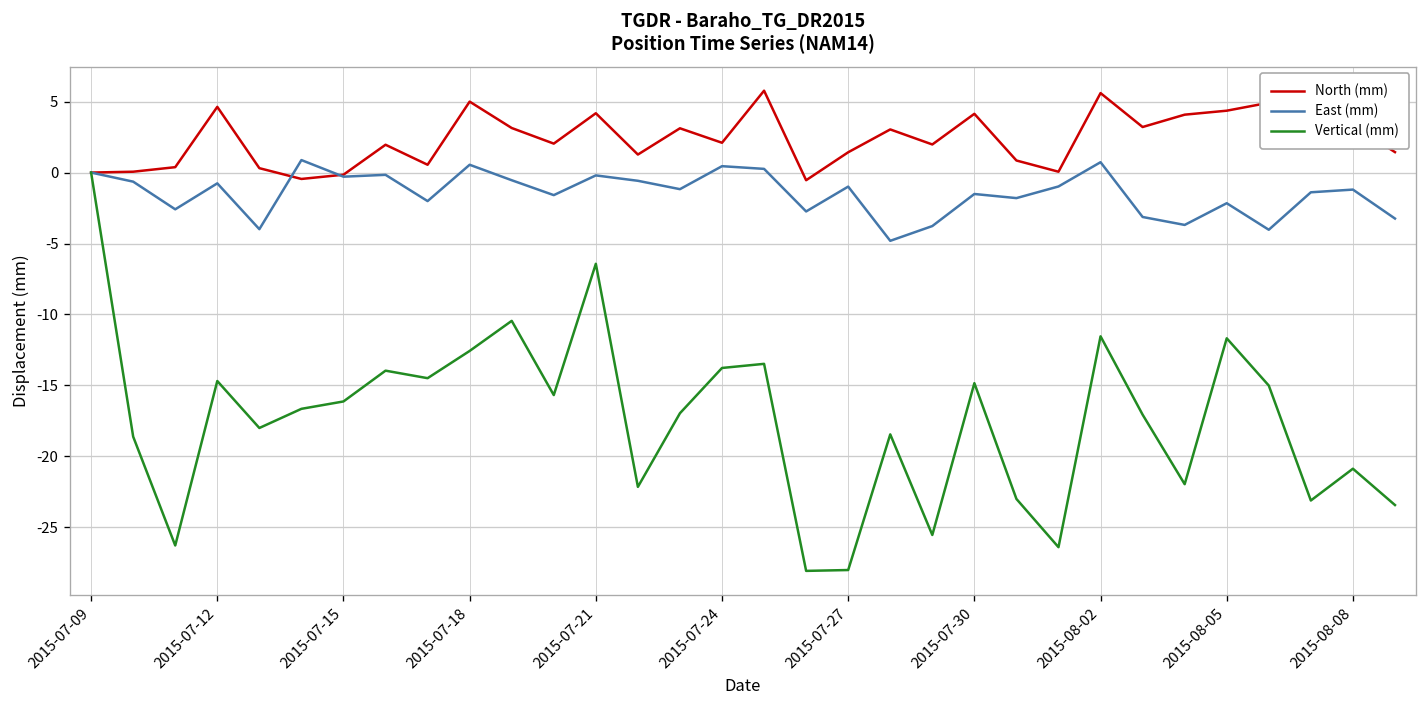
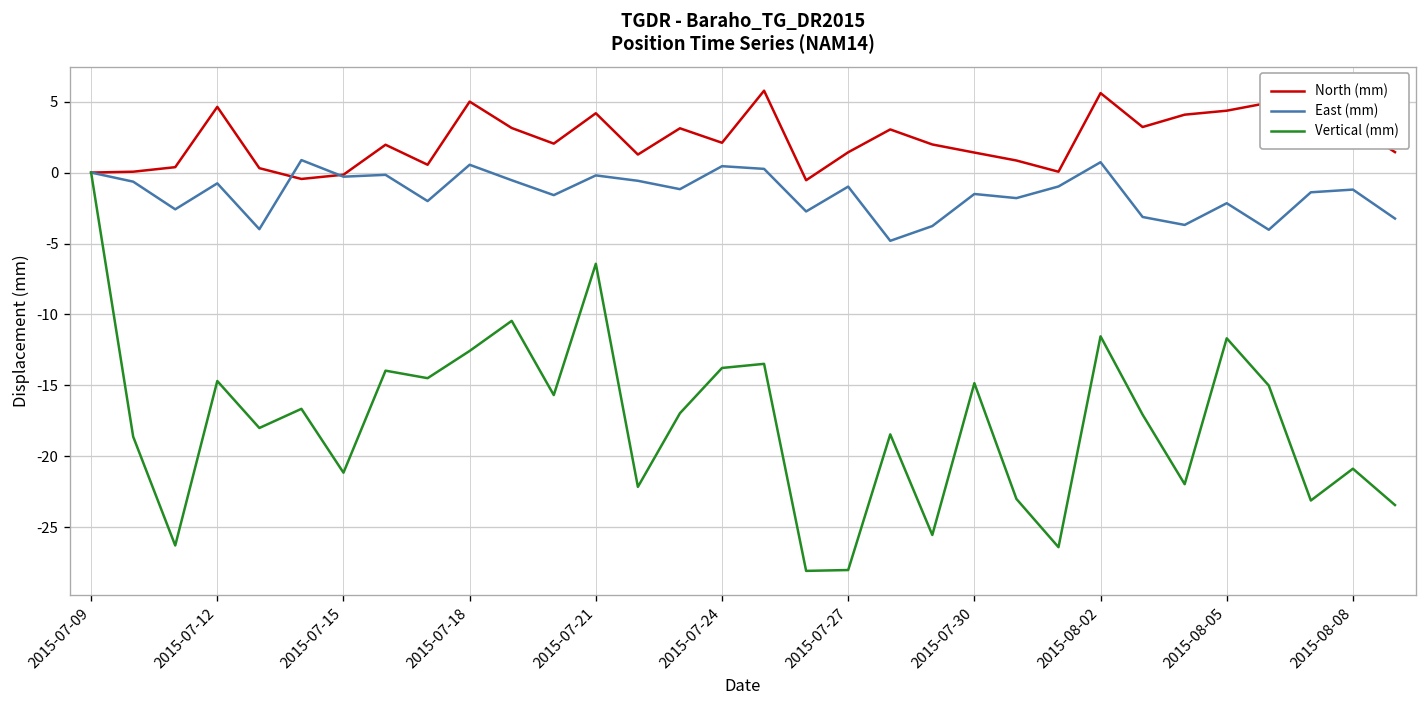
Vertical (mm), 2015-07-15: -16.1 -> -21.2
North (mm), 2015-07-30: 4.1 -> 1.4
